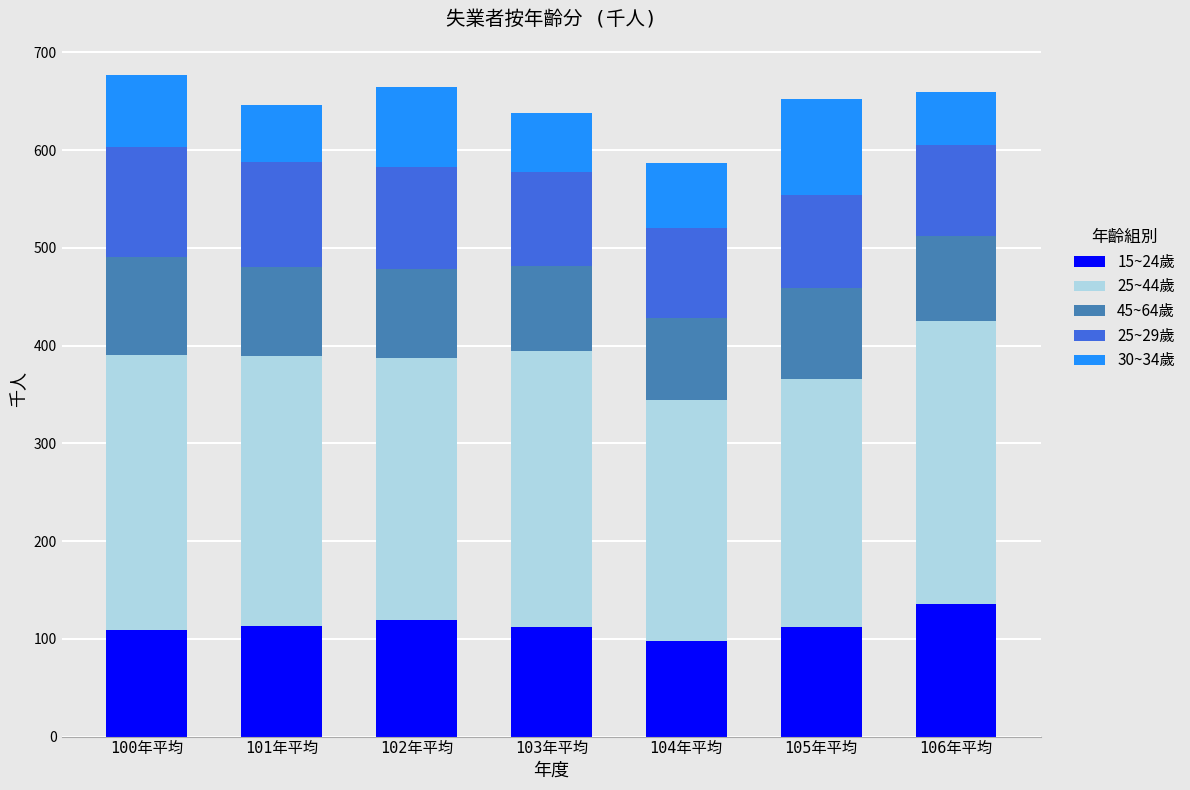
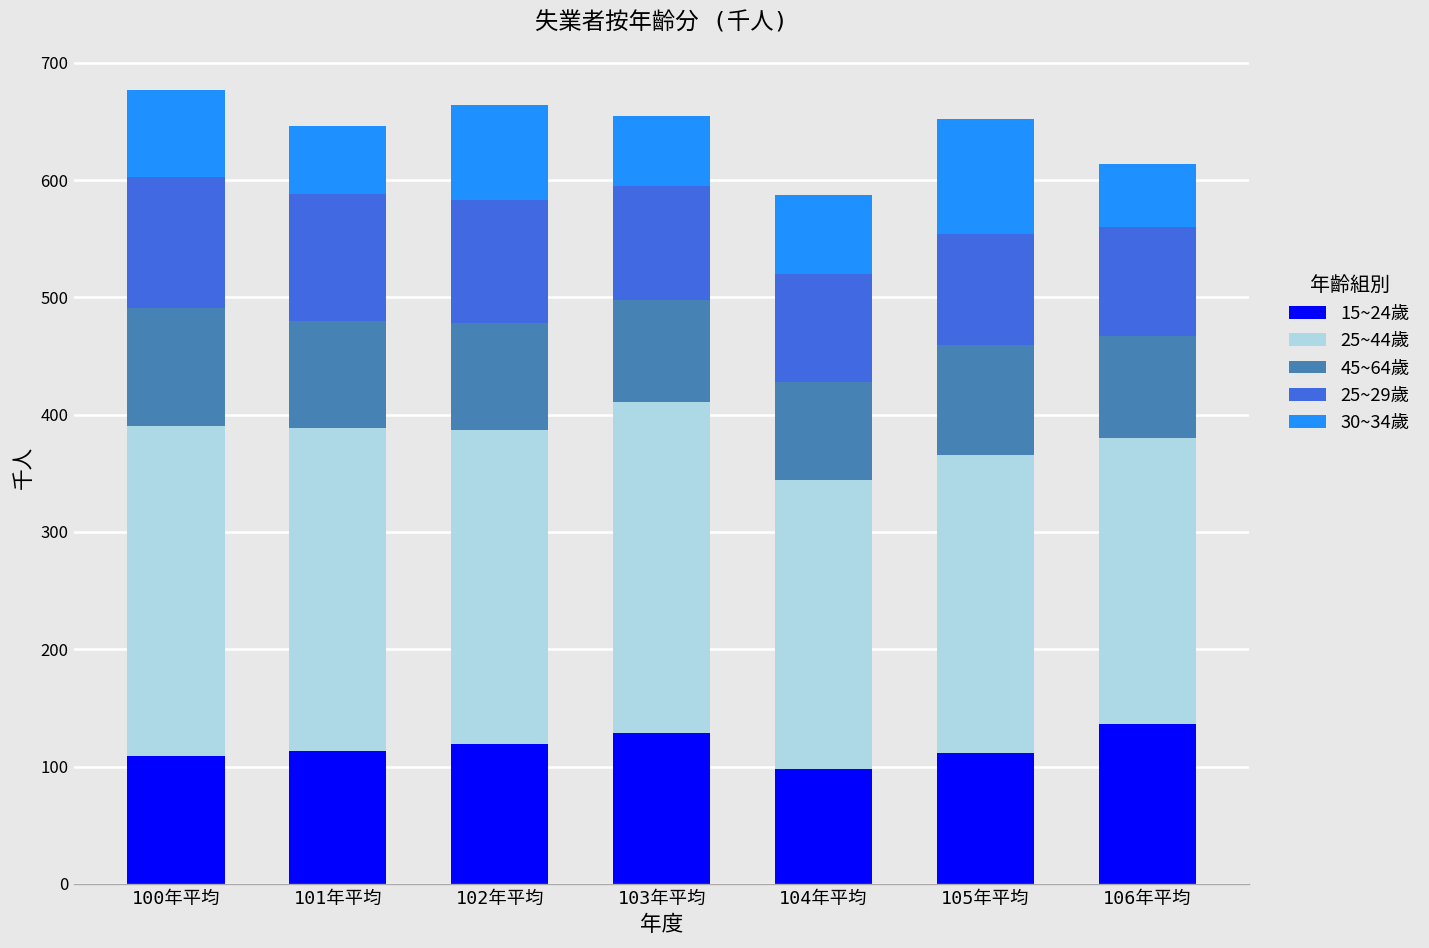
15~24歲, 103年平均: 110 -> 130
25~44歲, 106年平均: 290 -> 240
